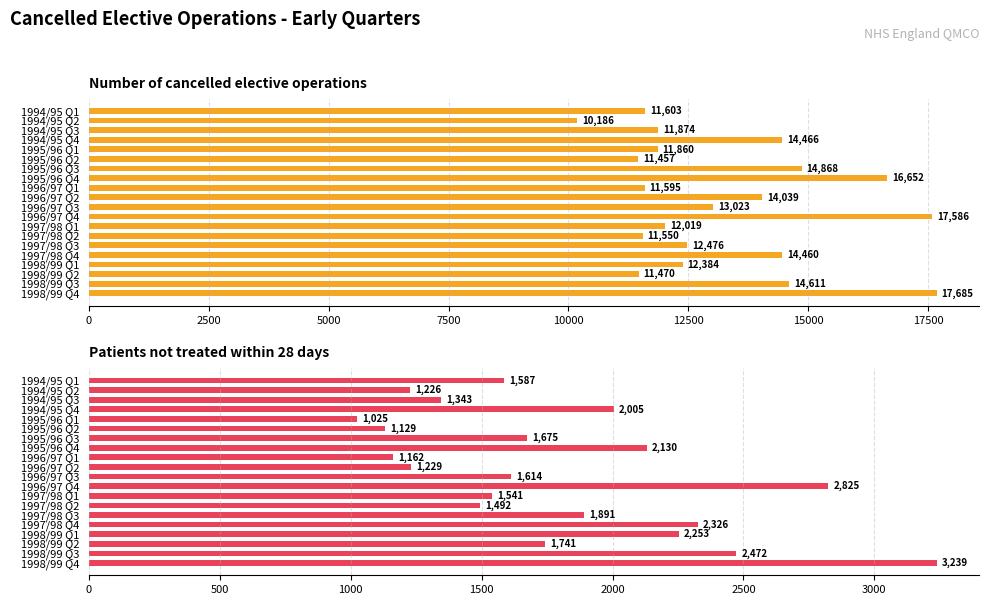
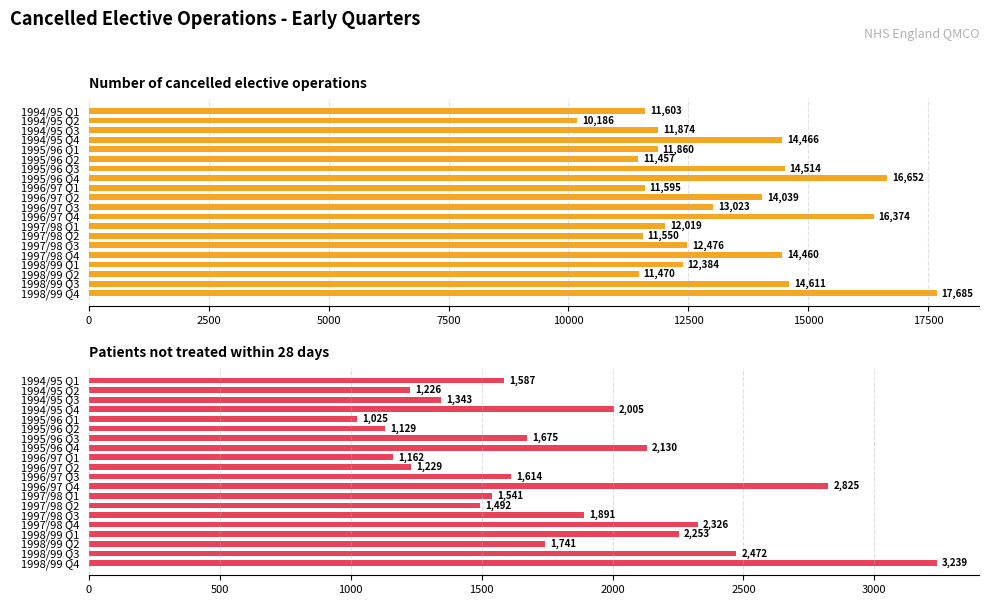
Number of cancelled elective operations, 1995/96 Q3: 14,868 -> 14,514
Number of cancelled elective operations, 1996/97 Q4: 17,586 -> 16,374
